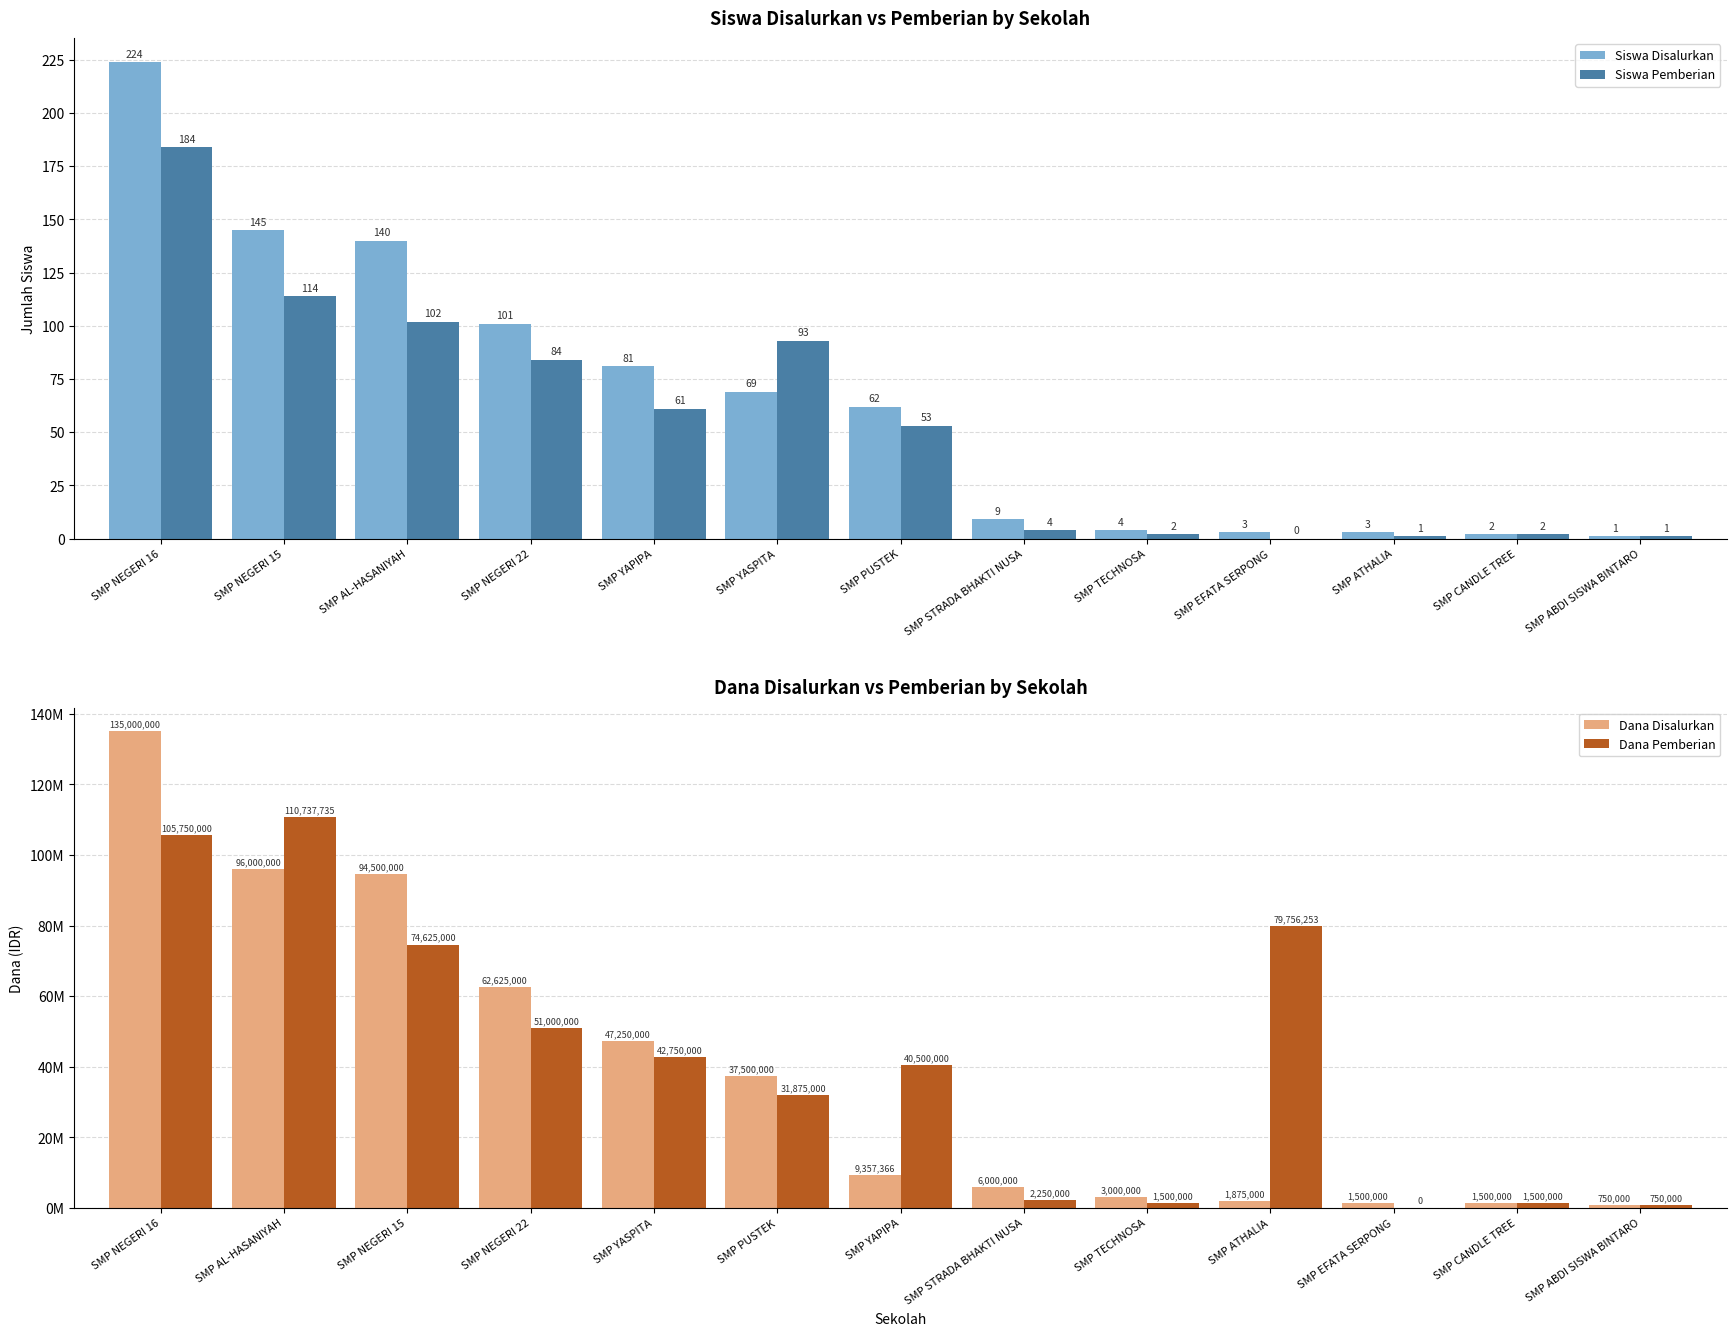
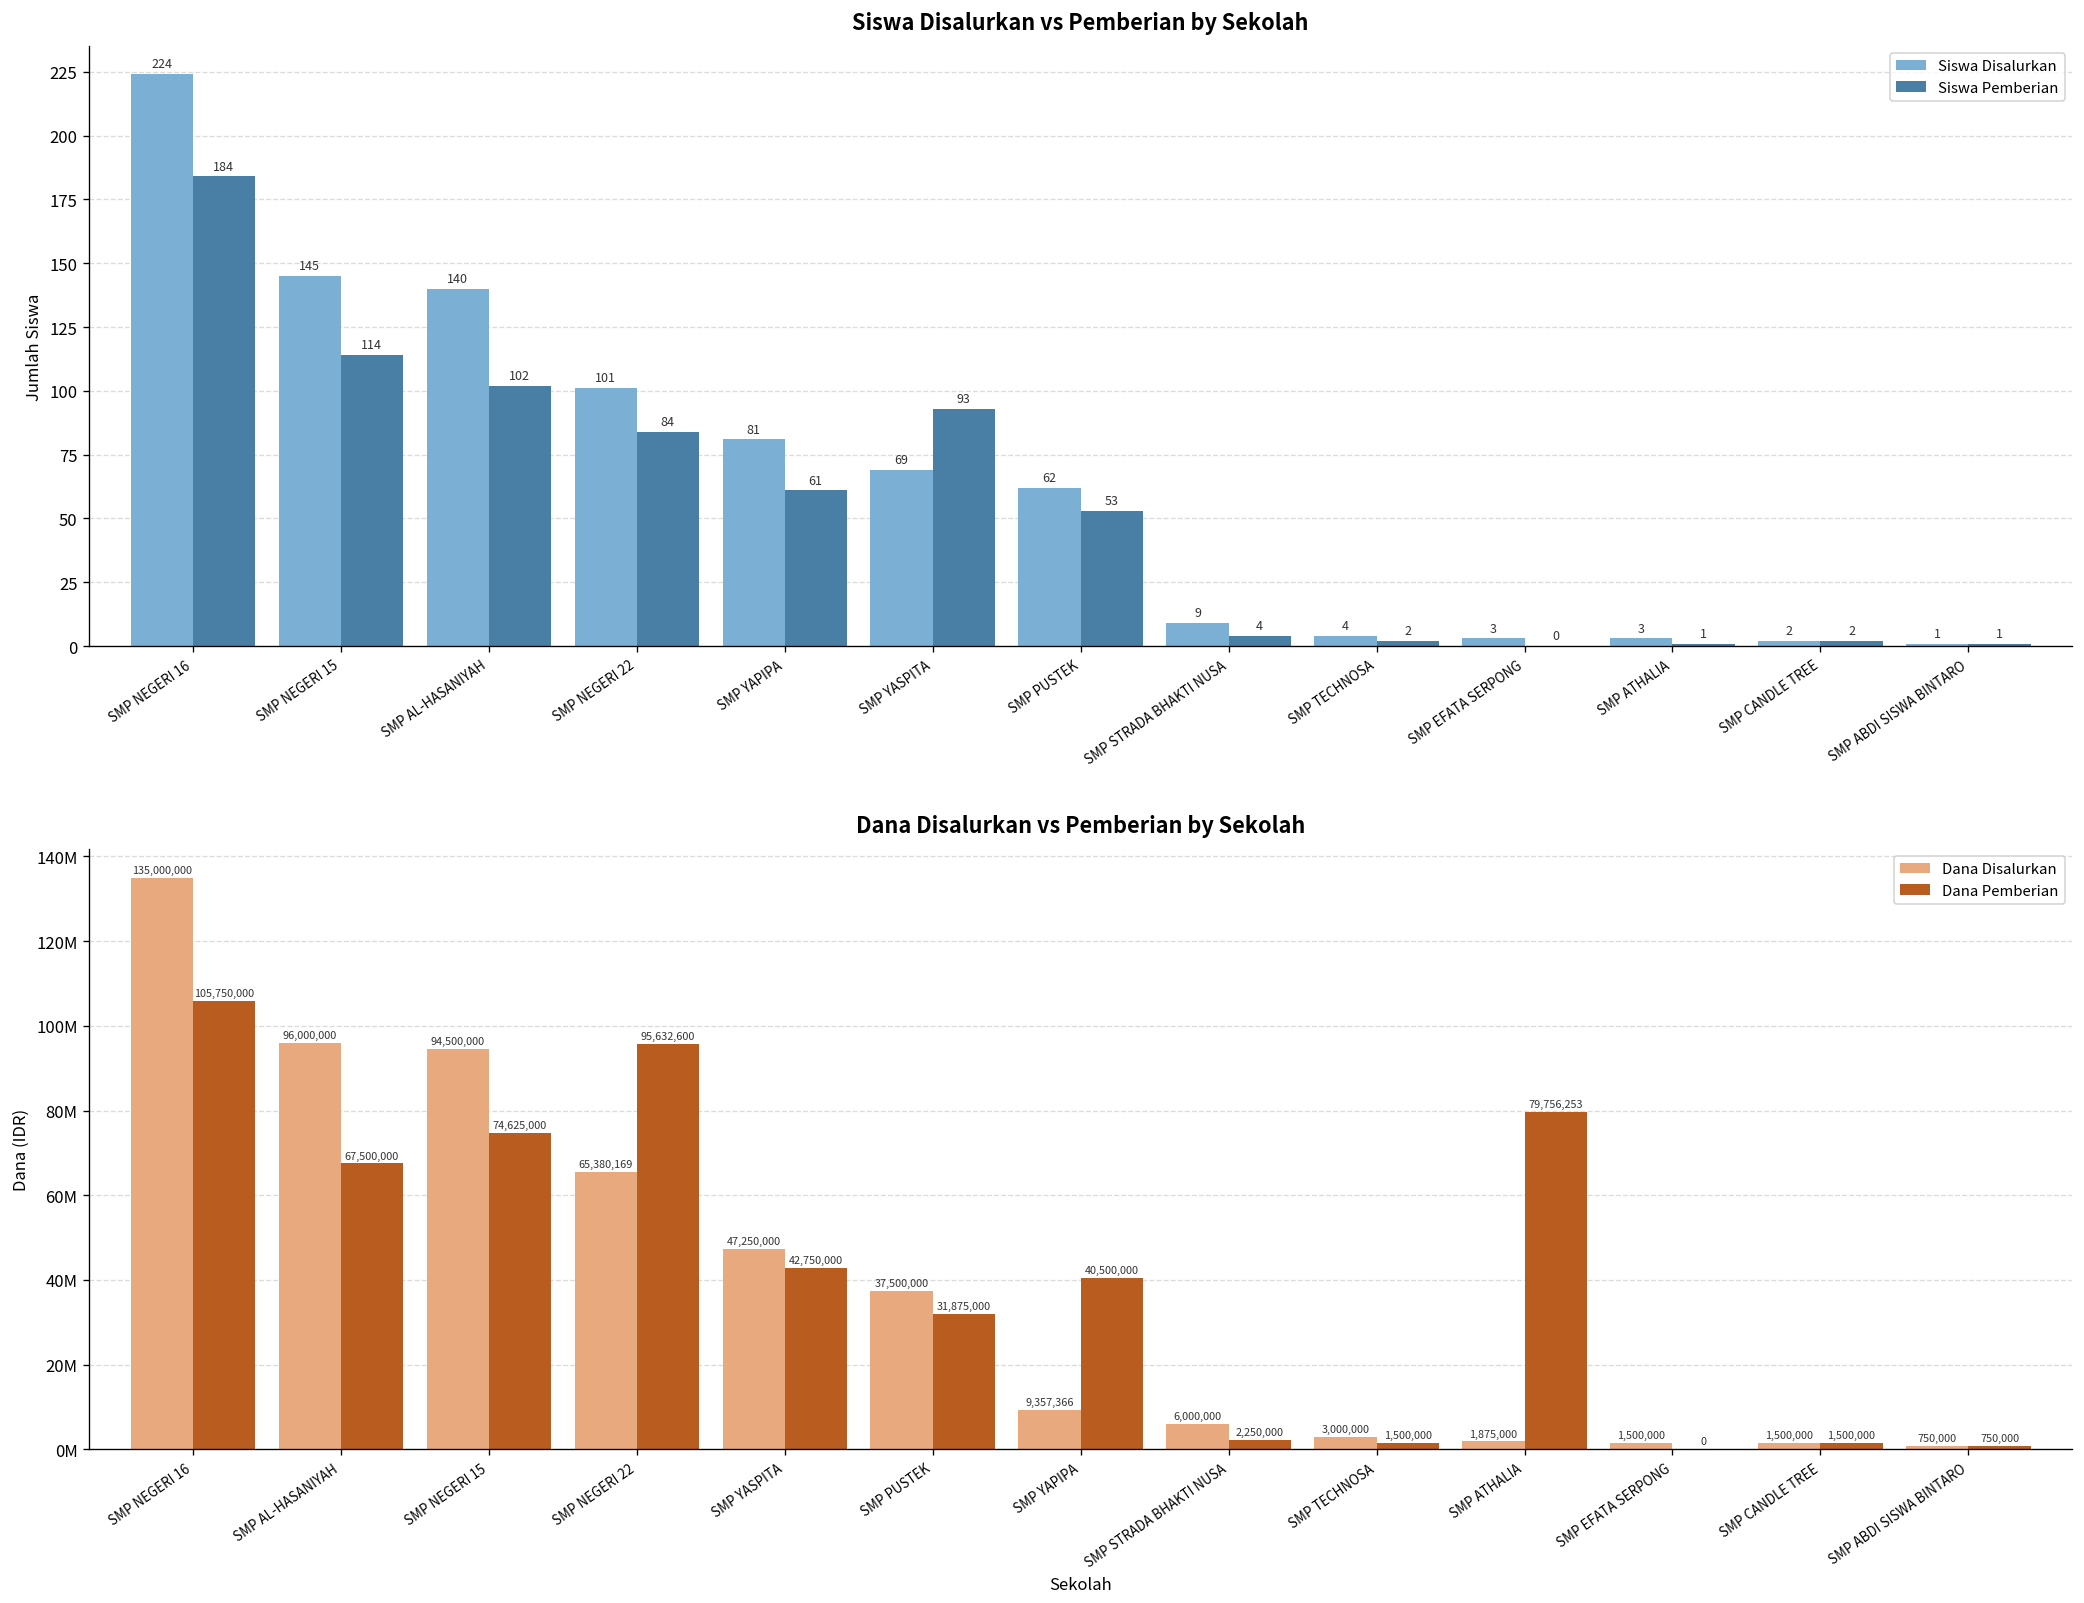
Dana Disalurkan vs Pemberian by Sekolah, Dana Pemberian, SMP AL-HASANIYAH: 110,737,735 -> 67,500,000
Dana Disalurkan vs Pemberian by Sekolah, Dana Disalurkan, SMP NEGERI 22: 62,625,000 -> 65,380,169
Dana Disalurkan vs Pemberian by Sekolah, Dana Pemberian, SMP NEGERI 22: 51,000,000 -> 95,632,600
